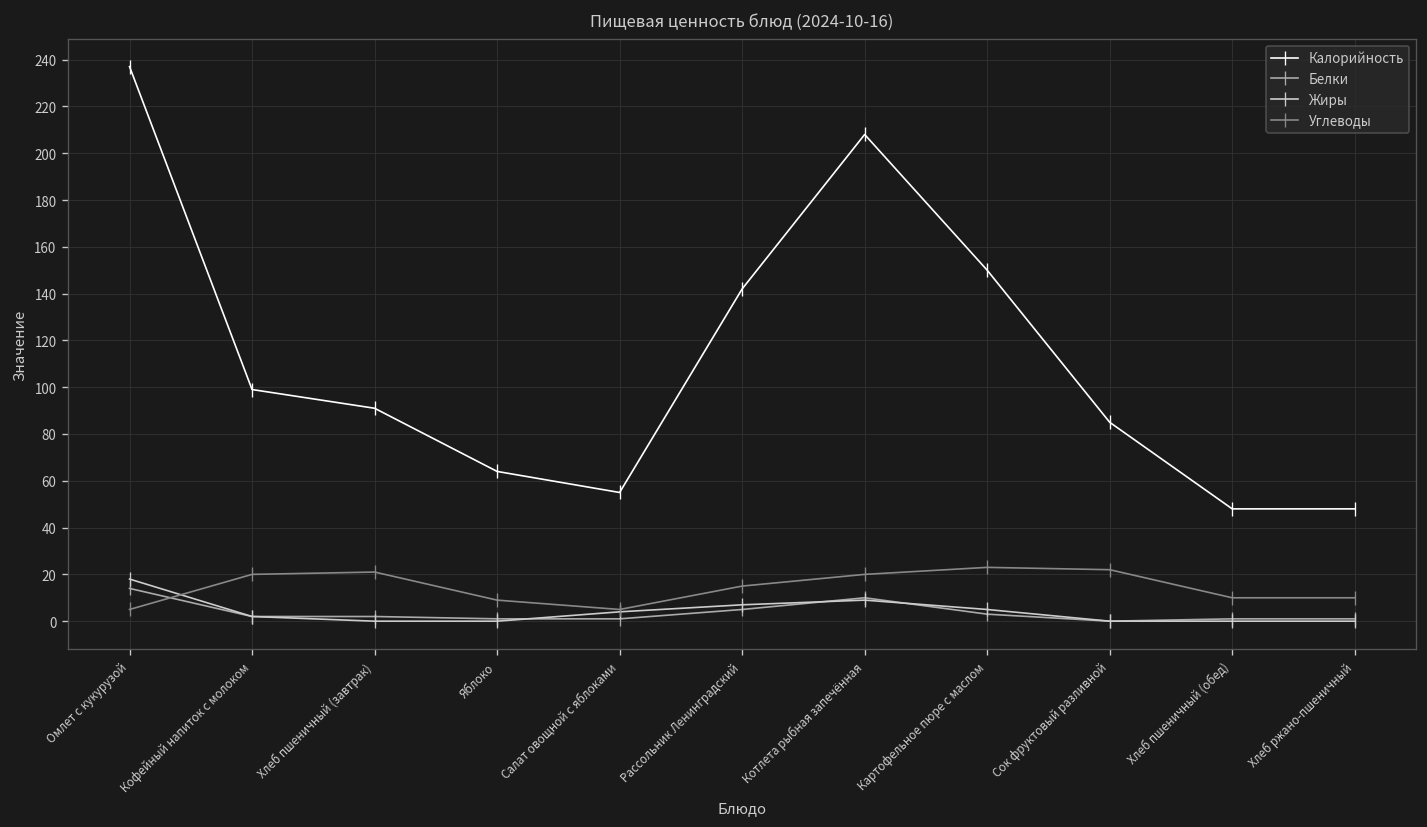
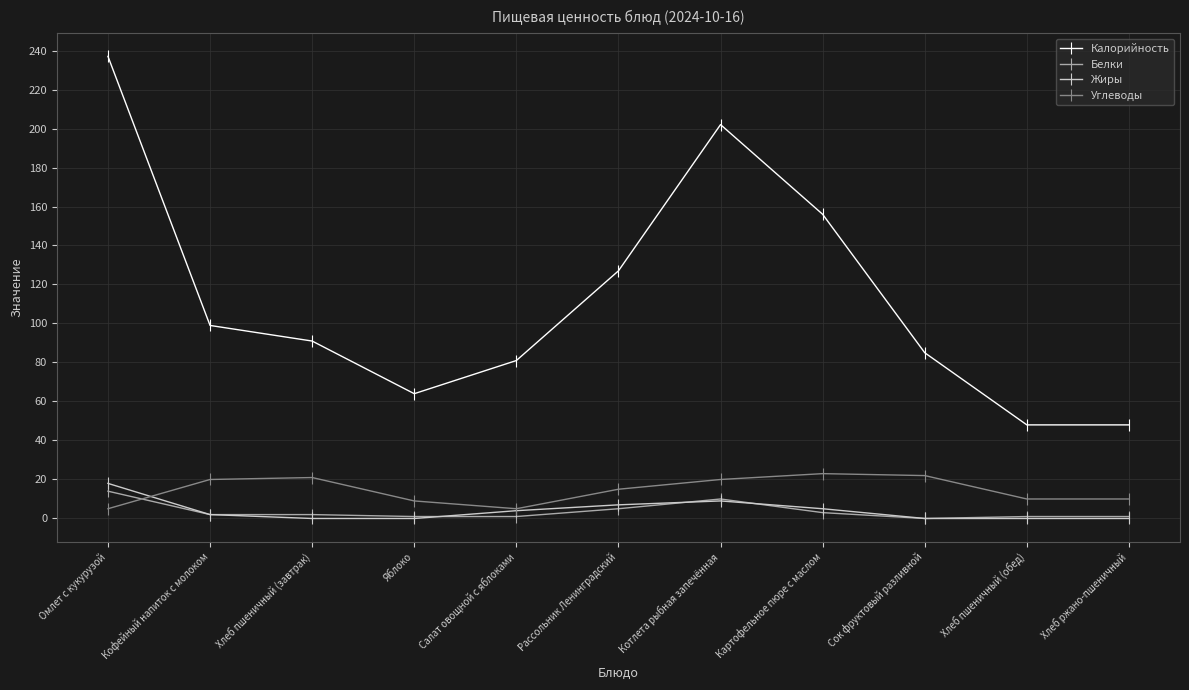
Калорийность, Салат овощной с яблоками: 55 -> 81
Калорийность, Рассольник Ленинградский: 142 -> 127
Калорийность, Котлета рыбная запечённая: 208 -> 202
Калорийность, Картофельное пюре с маслом: 150 -> 156
